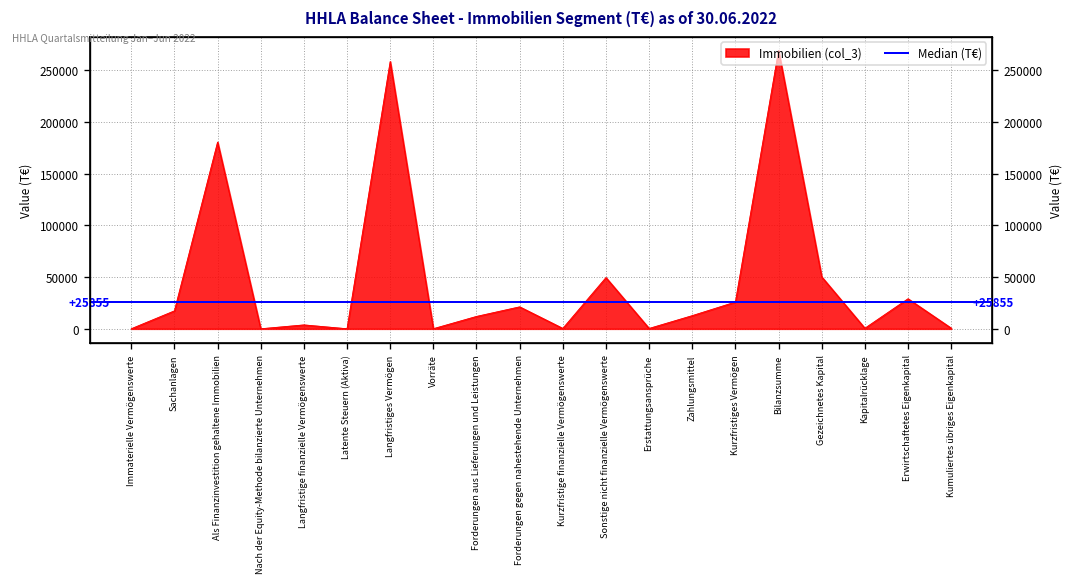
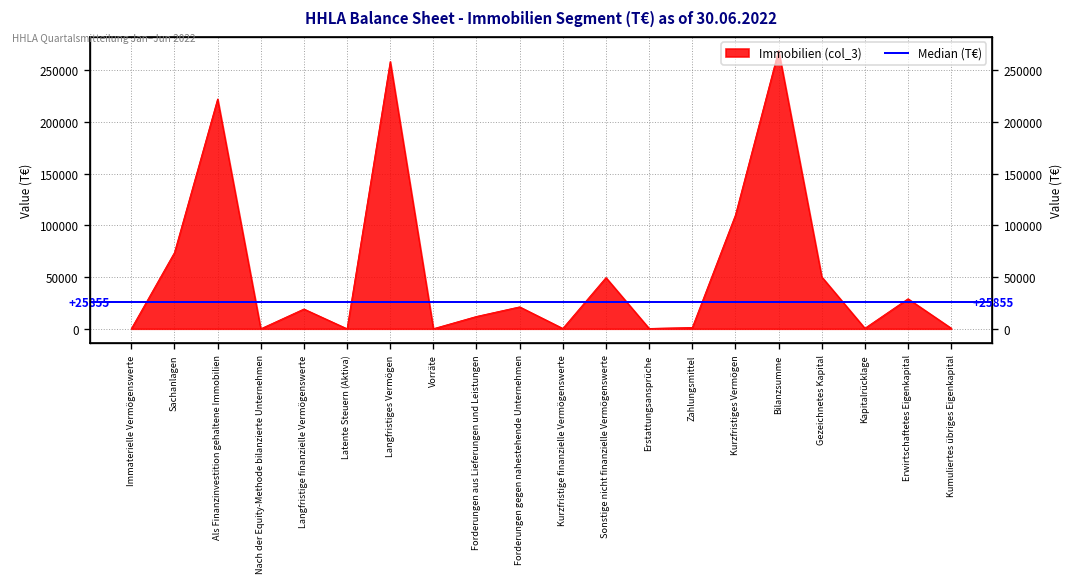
Sachanlagen: 20000 -> 70000
Als Finanzinvestition gehaltene Immobilien: 180000 -> 220000
Langfristige finanzielle Vermögenswerte: 0 -> 20000
Zahlungsmittel: 10000 -> 0
Kurzfristiges Vermögen: 30000 -> 110000
